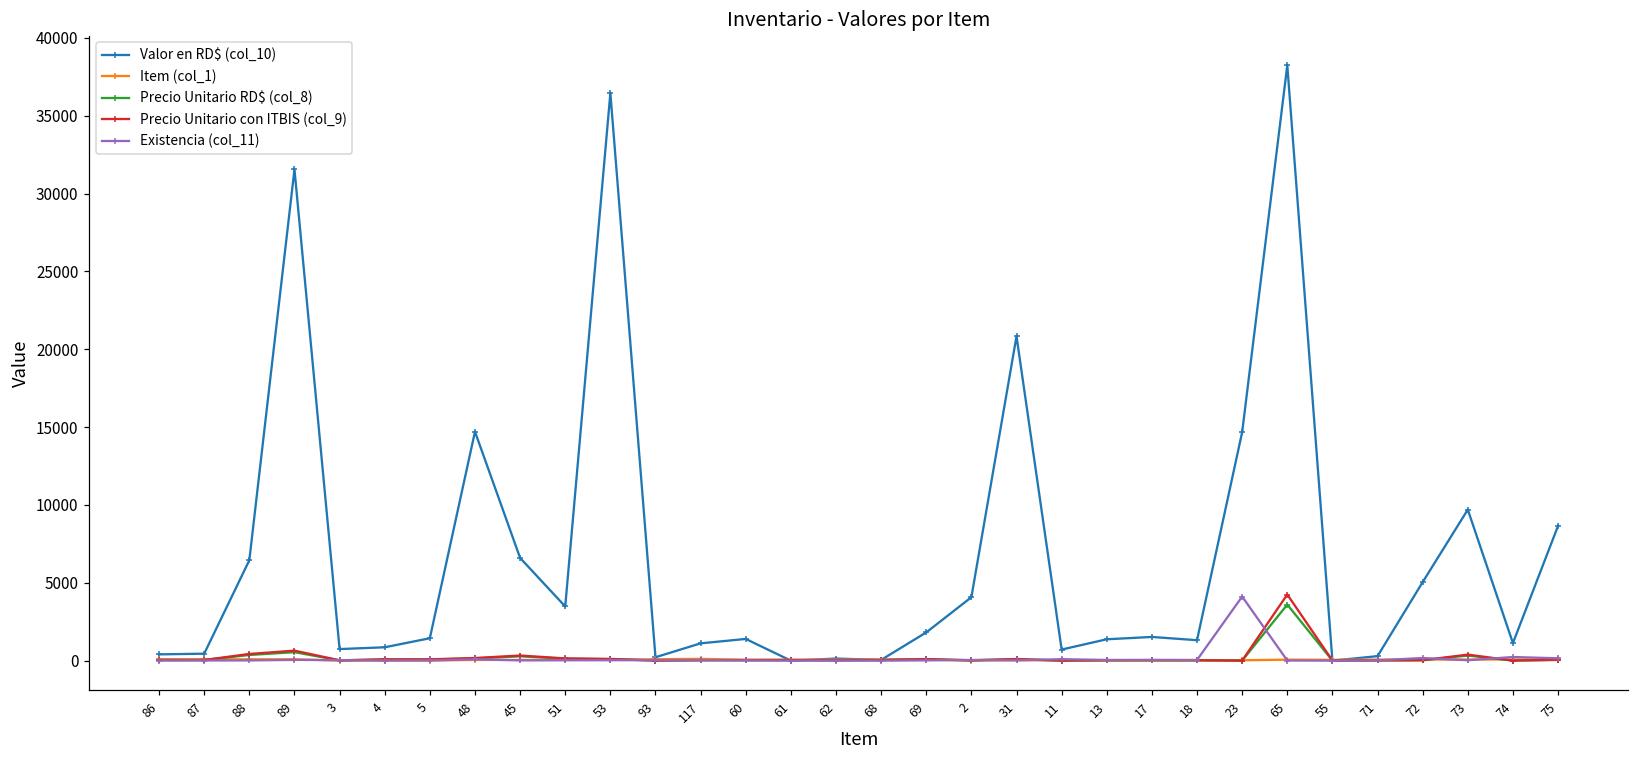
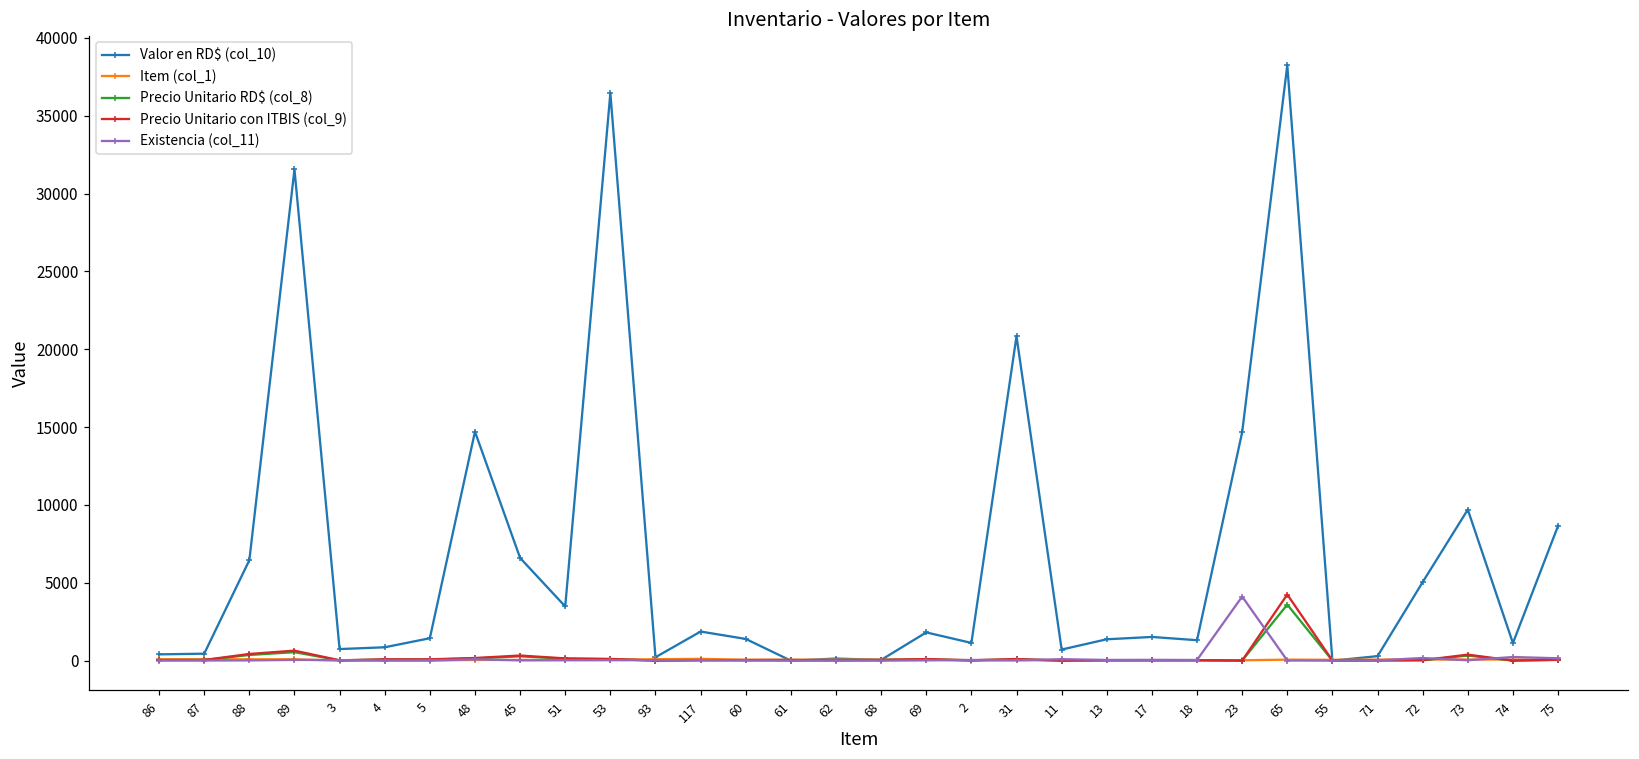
Valor en RD$ (col_10), 117: 1100 -> 1900
Valor en RD$ (col_10), 2: 4100 -> 1100
